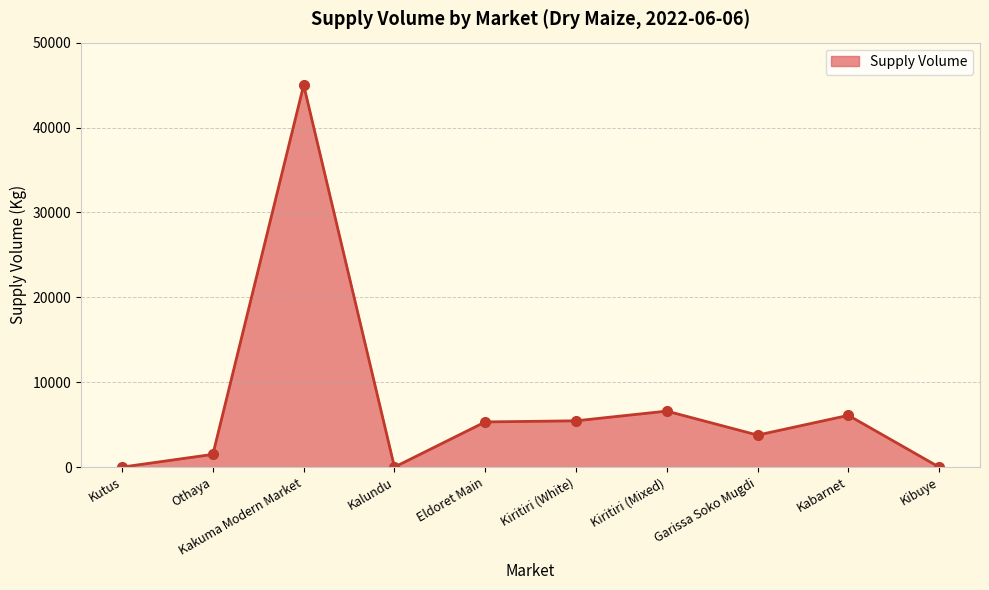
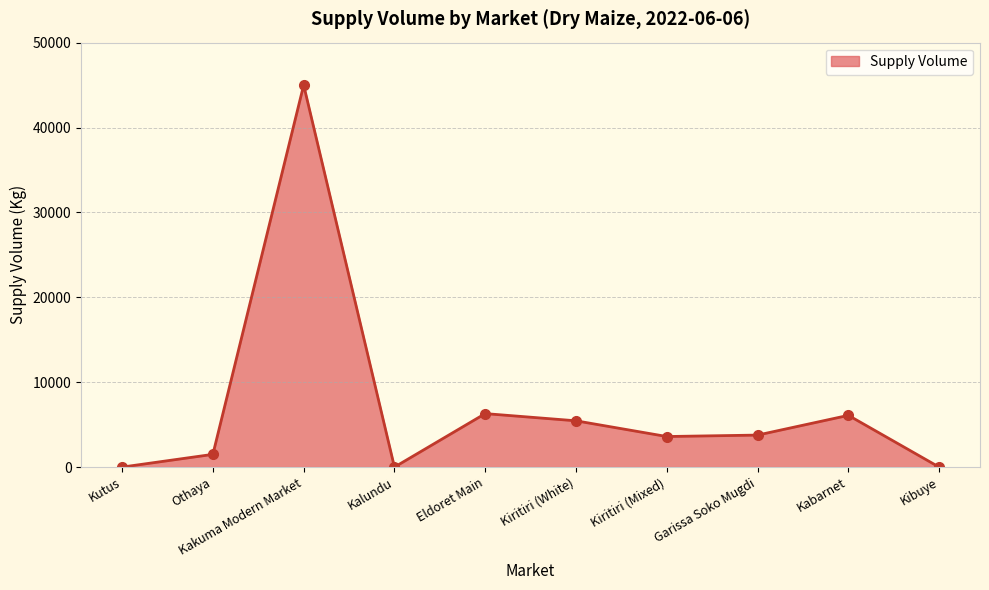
Eldoret Main: 5000 -> 6000
Kiritiri (Mixed): 7000 -> 4000
